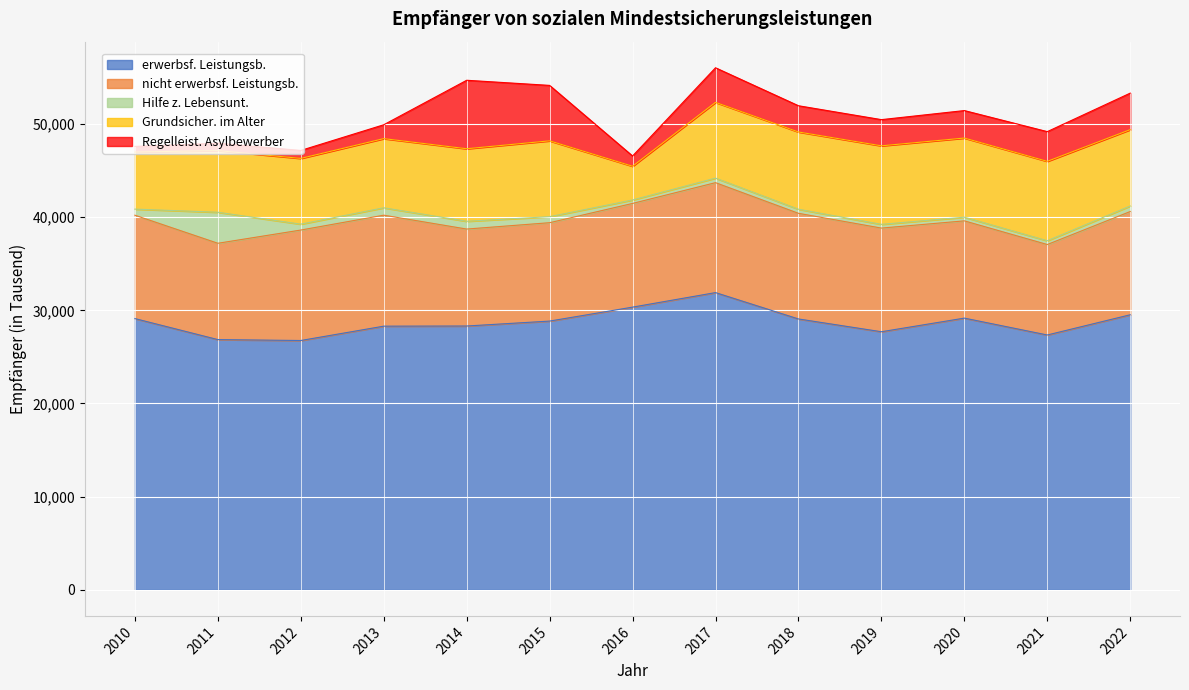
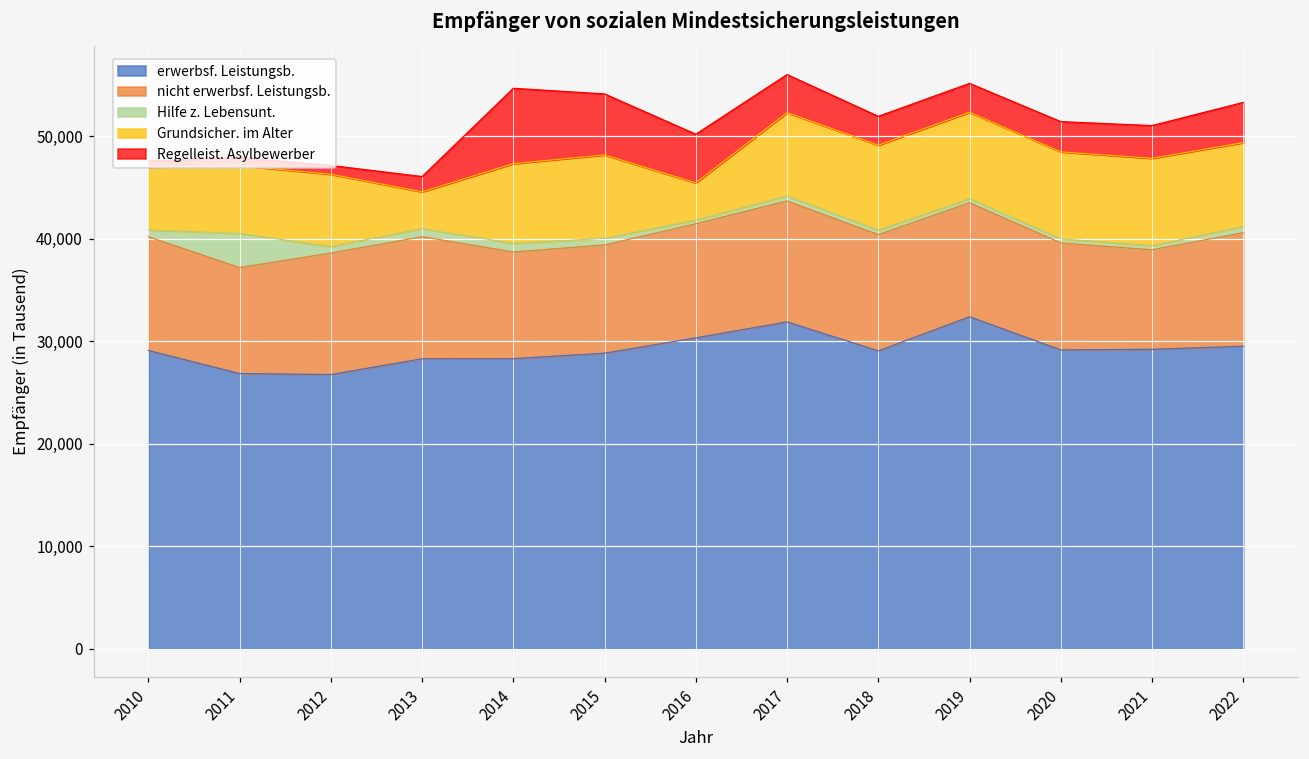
Grundsicher. im Alter, 2013: 7,000 -> 4,000
Regelleist. Asylbewerber, 2016: 1,000 -> 5,000
erwerbsf. Leistungsb., 2019: 28,000 -> 32,000
erwerbsf. Leistungsb., 2021: 27,000 -> 29,000
